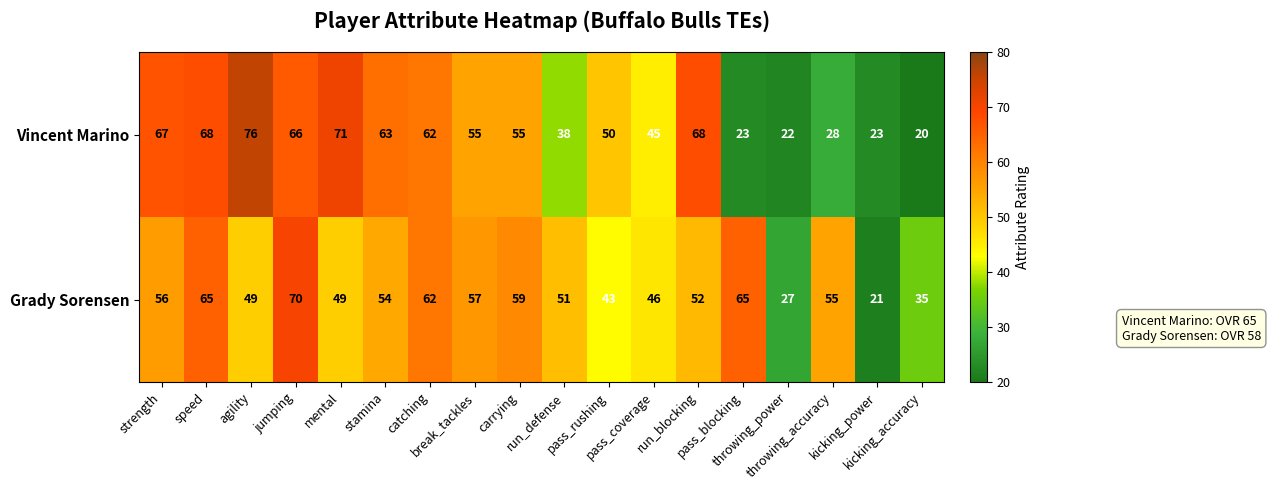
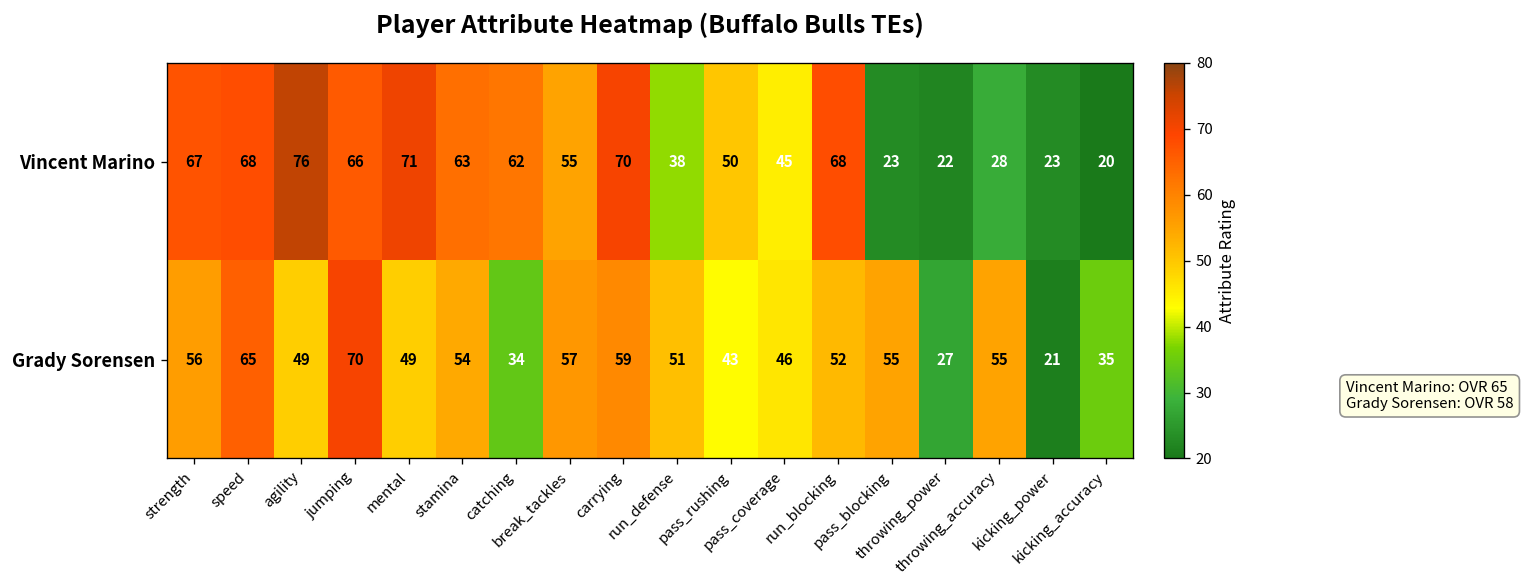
Vincent Marino, carrying: 55 -> 70
Grady Sorensen, catching: 62 -> 34
Grady Sorensen, pass_blocking: 65 -> 55
